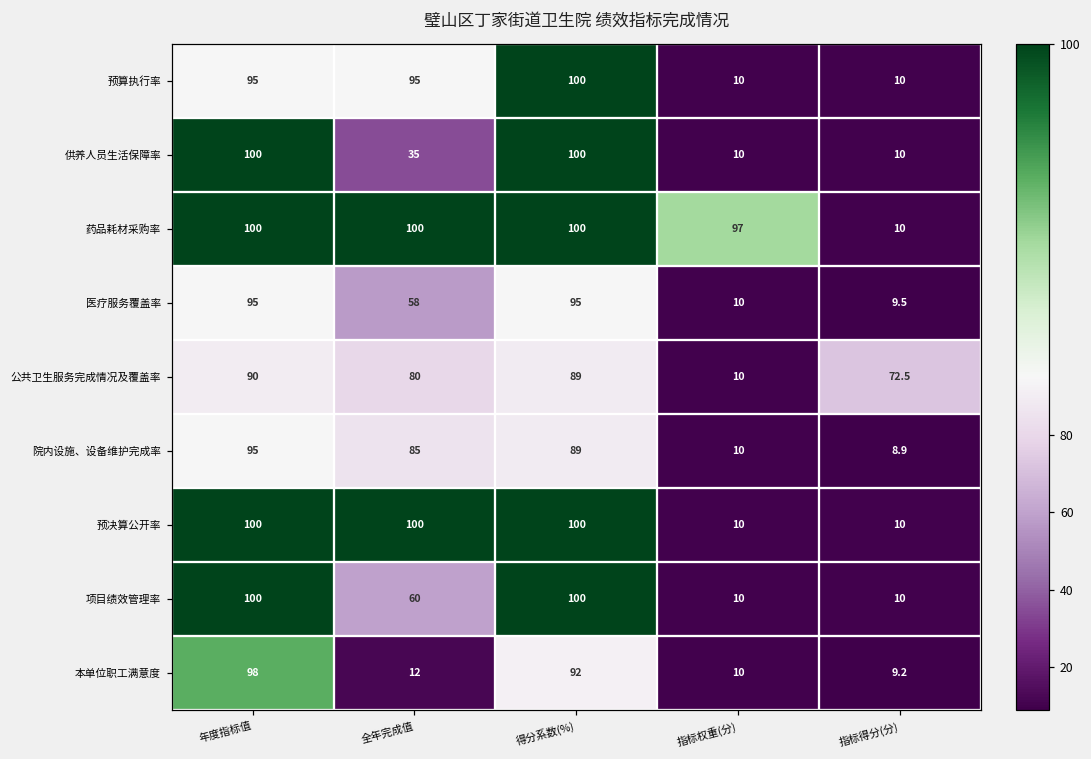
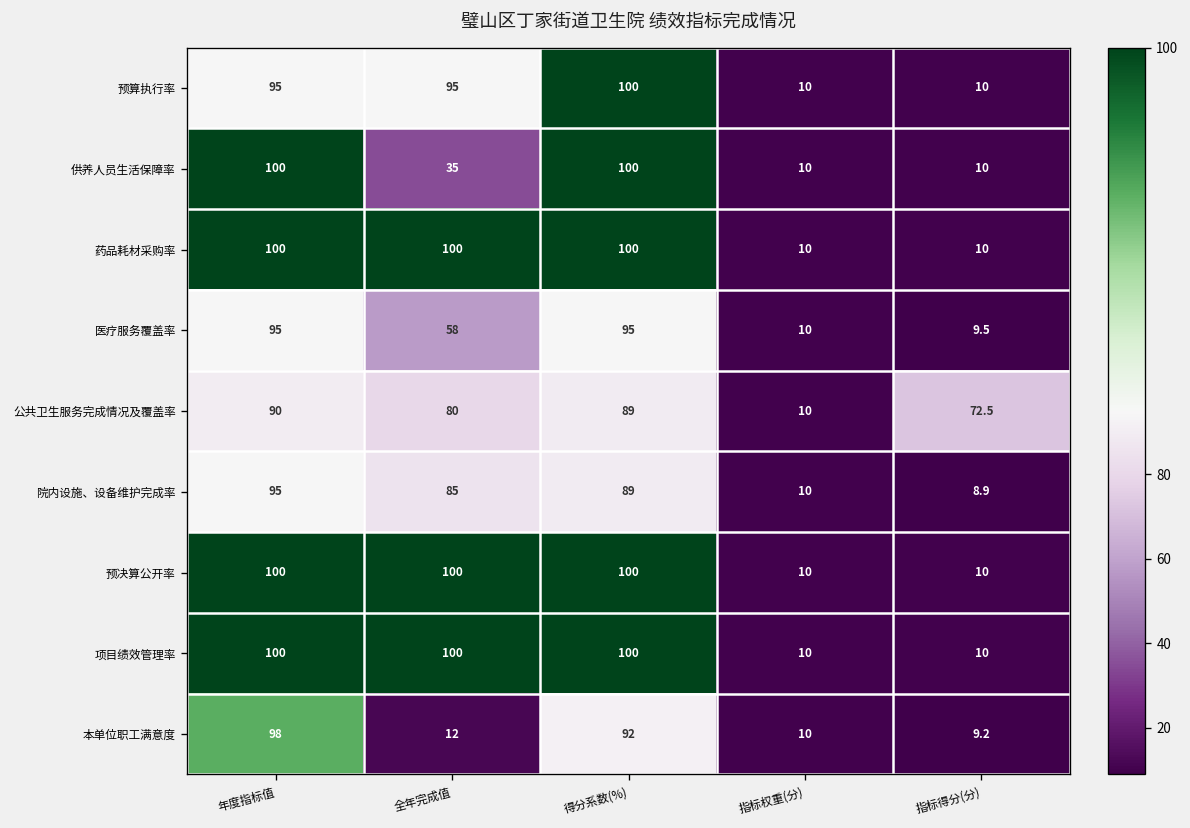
药品耗材采购率, 指标权重(分): 97 -> 10
项目绩效管理率, 全年完成值: 60 -> 100
